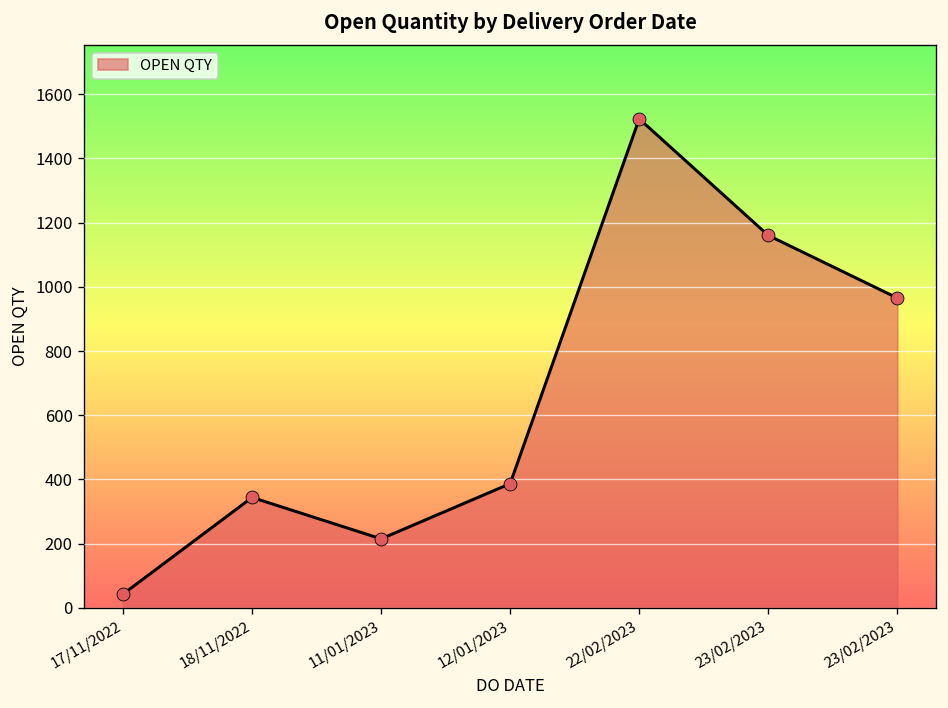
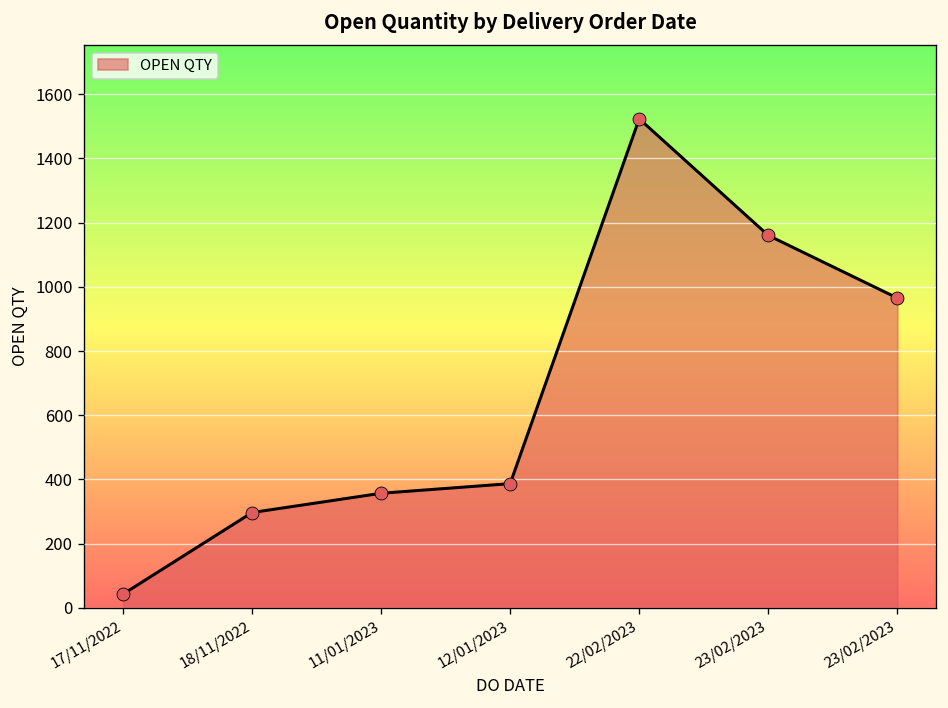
18/11/2022: 340 -> 300
11/01/2023: 220 -> 360
